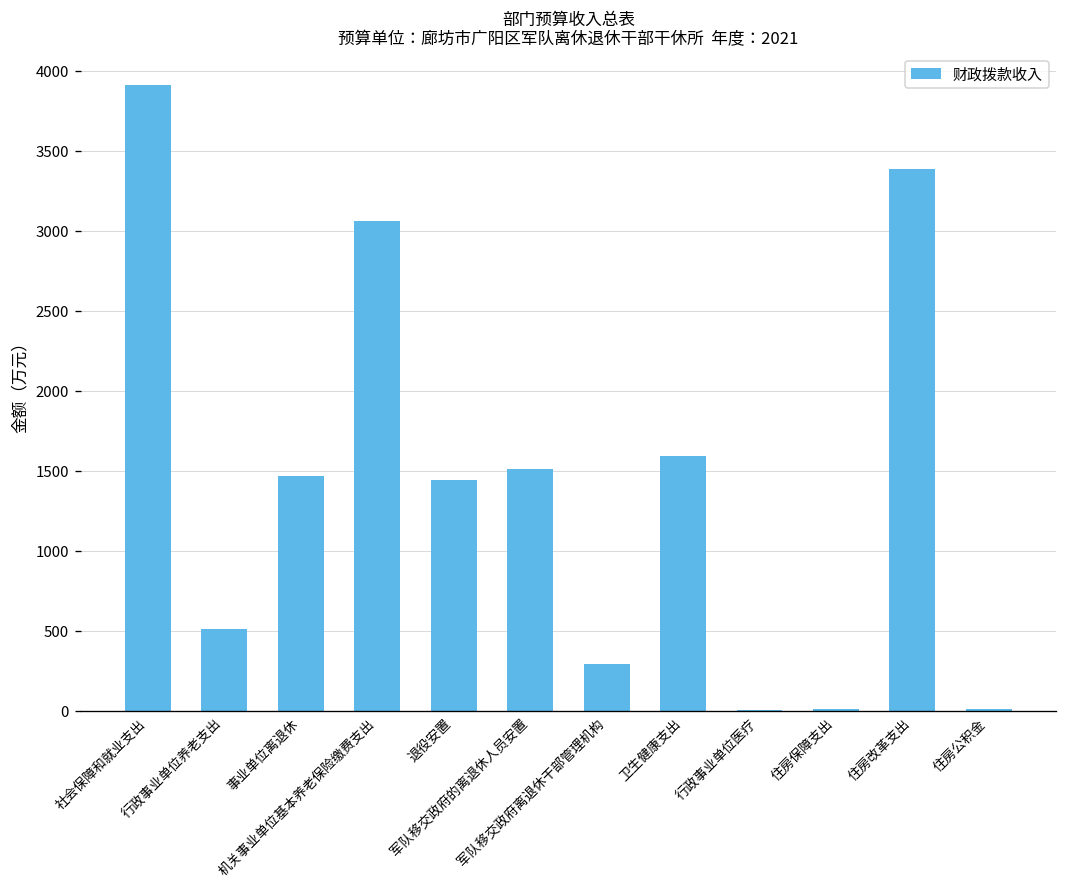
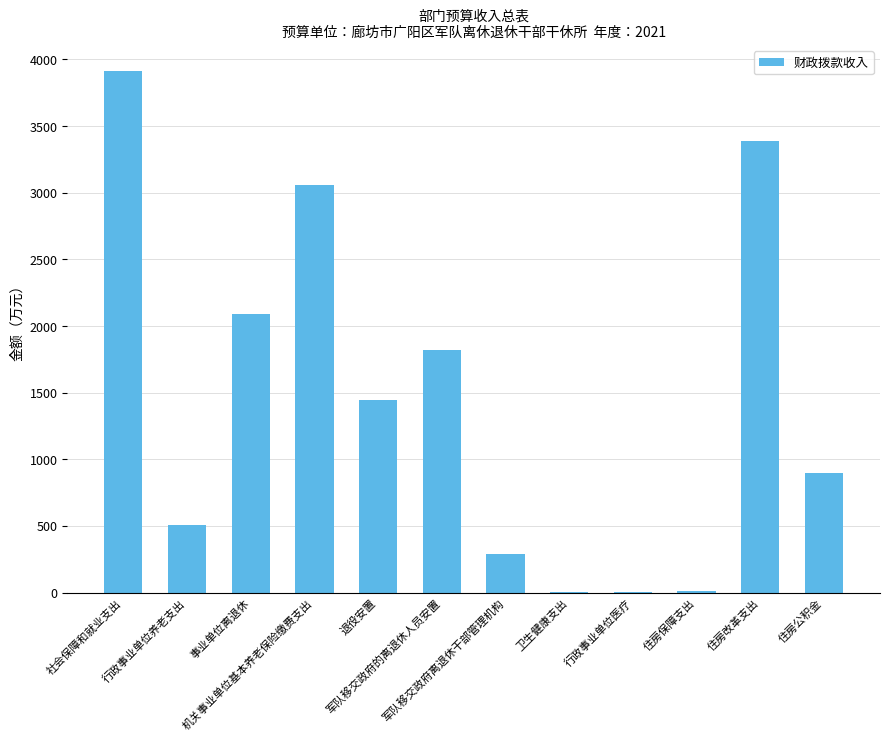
事业单位离退休: 1470 -> 2090
军队移交政府的离退休人员安置: 1510 -> 1820
卫生健康支出: 1590 -> 10
住房公积金: 10 -> 890
